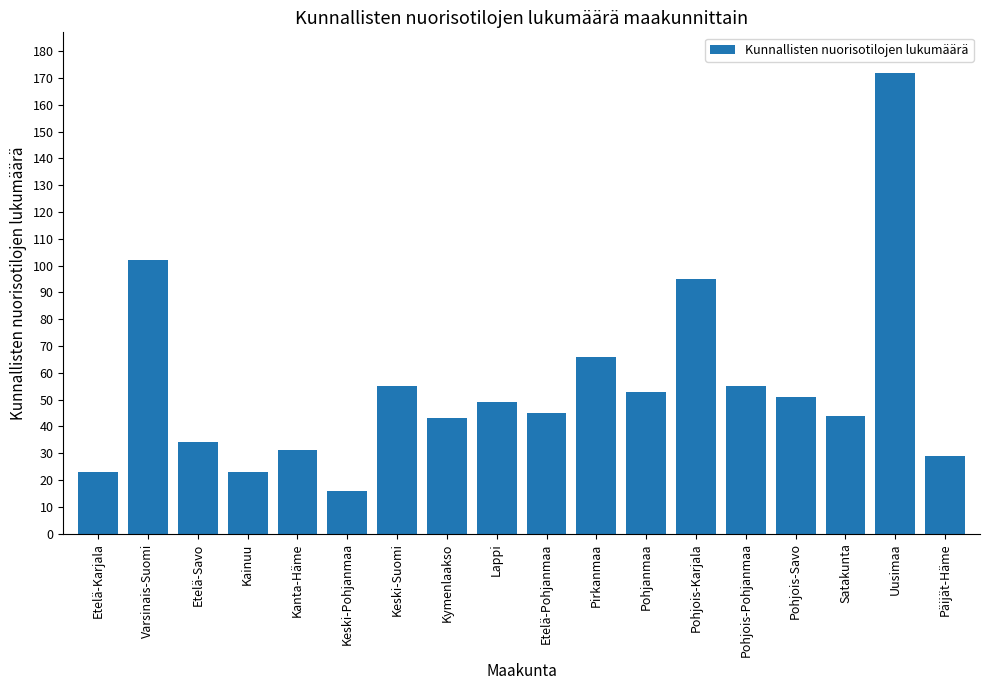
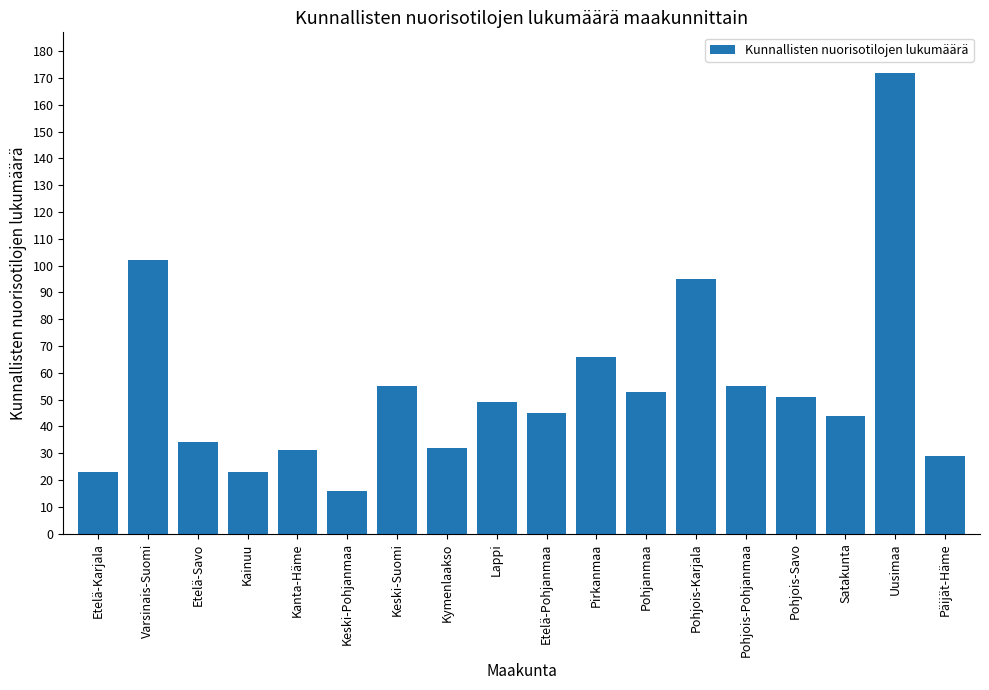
Kymenlaakso: 43 -> 32
